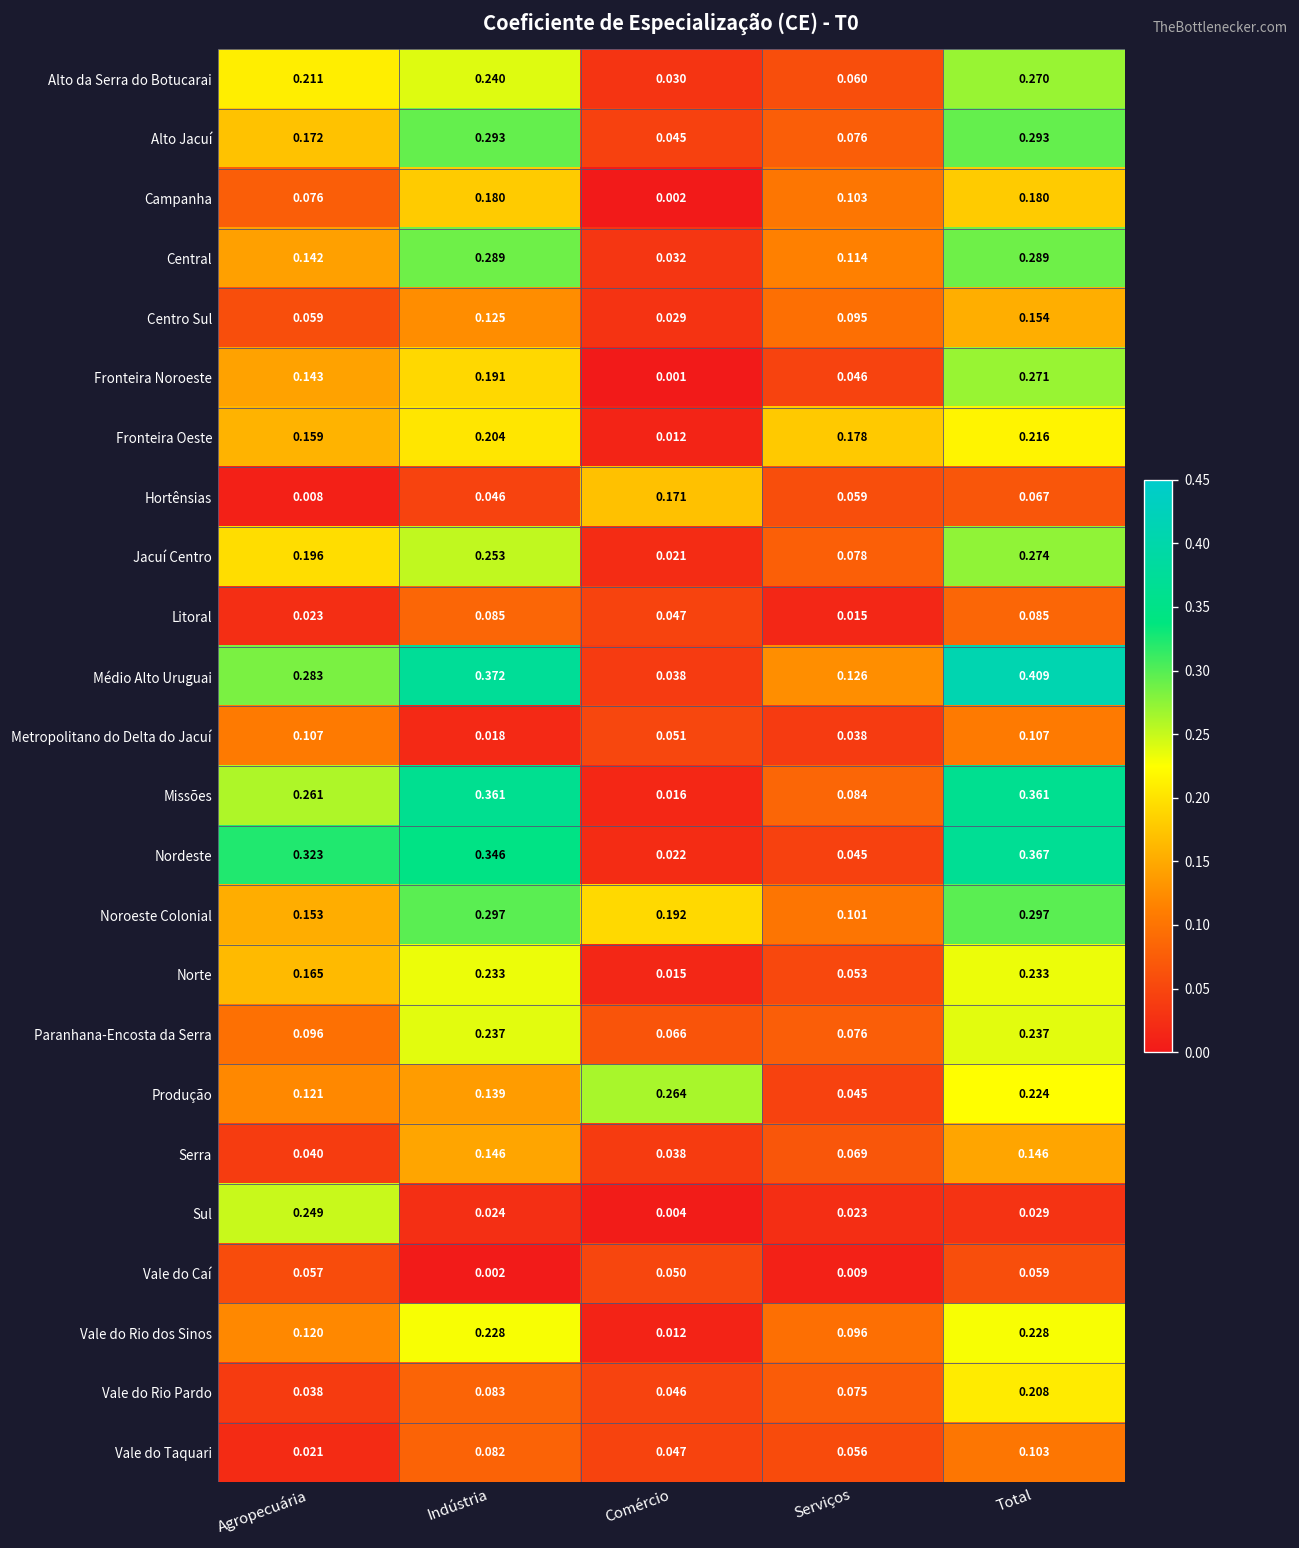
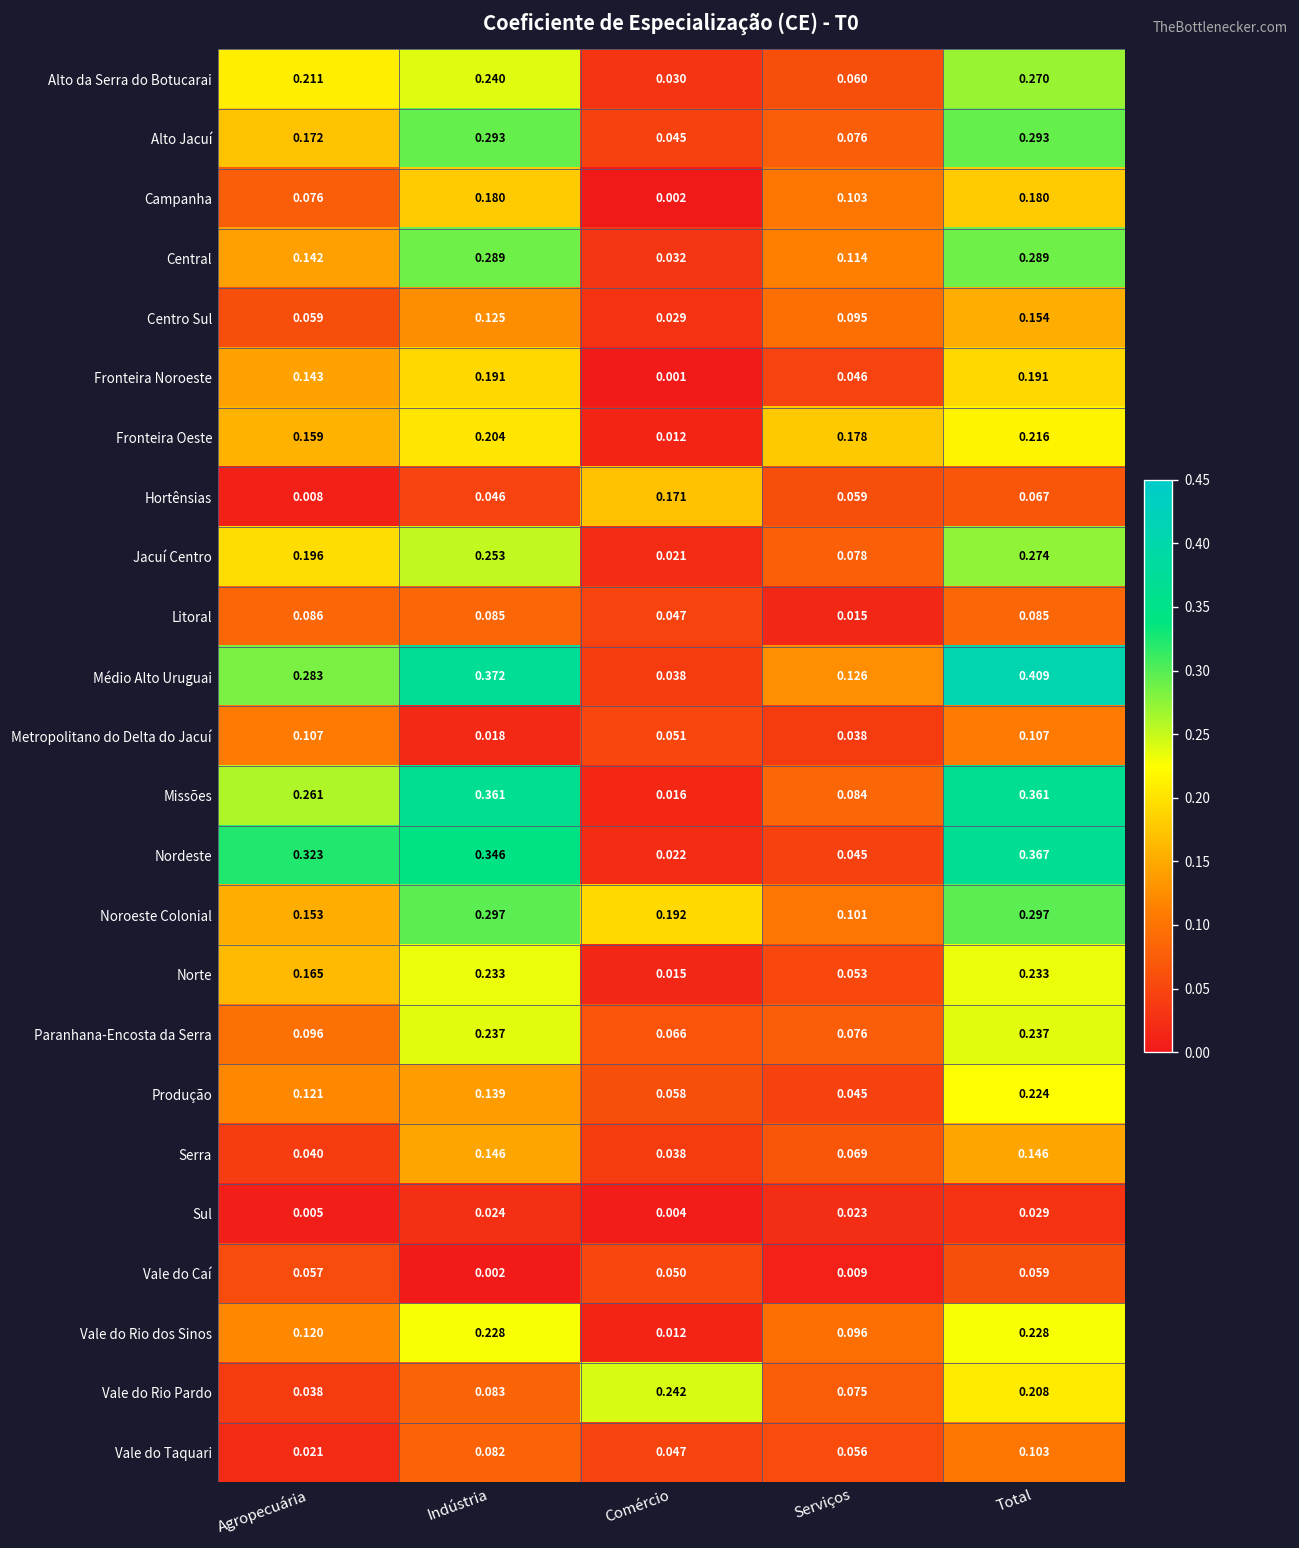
Fronteira Noroeste, Total: 0.271 -> 0.191
Litoral, Agropecuária: 0.023 -> 0.086
Produção, Comércio: 0.264 -> 0.058
Sul, Agropecuária: 0.249 -> 0.005
Vale do Rio Pardo, Comércio: 0.046 -> 0.242
